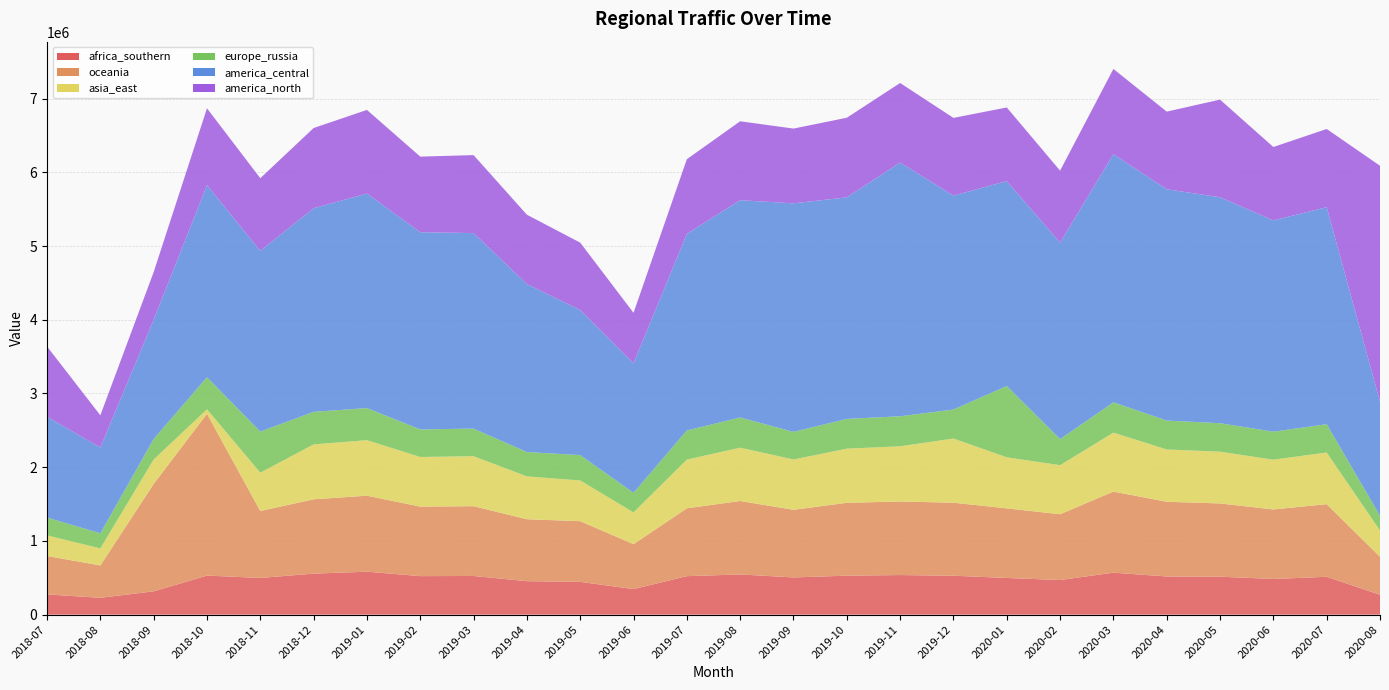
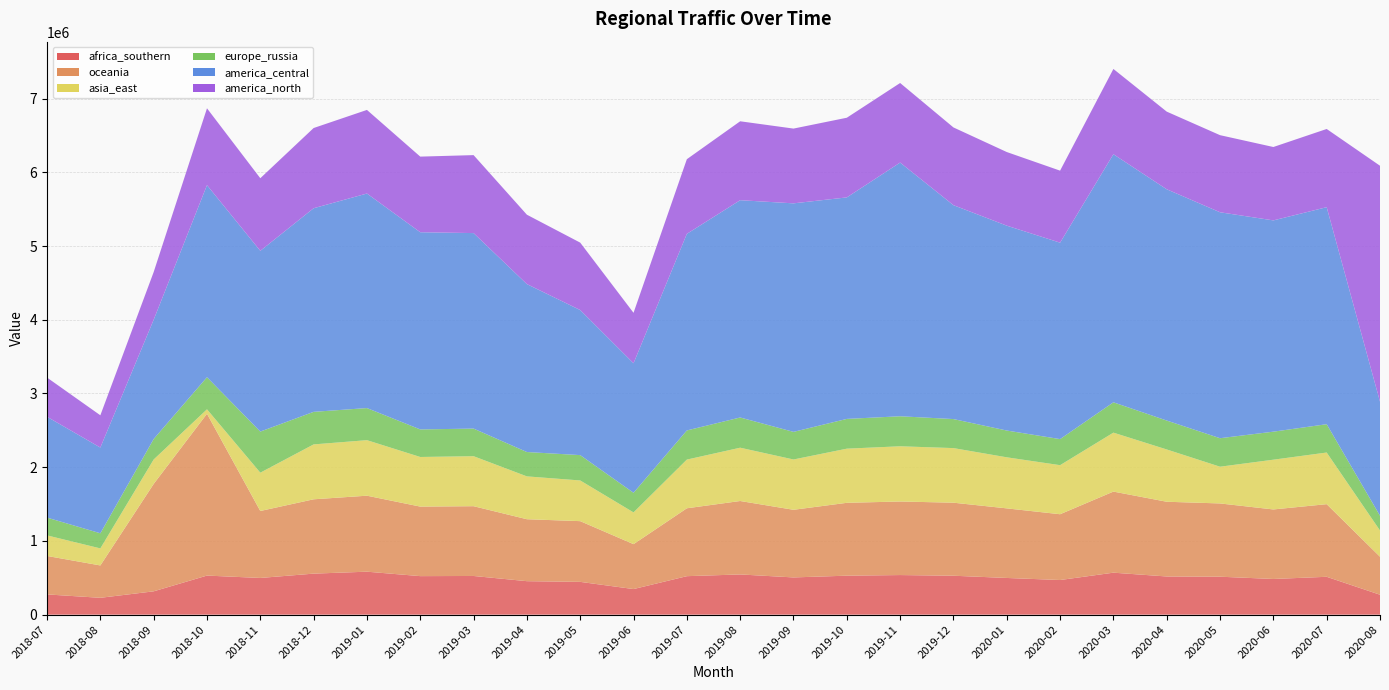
america_north, 2018-07: 1000000 -> 500000
asia_east, 2019-12: 900000 -> 700000
europe_russia, 2020-01: 1000000 -> 400000
asia_east, 2020-05: 700000 -> 500000
america_north, 2020-05: 1300000 -> 1000000
